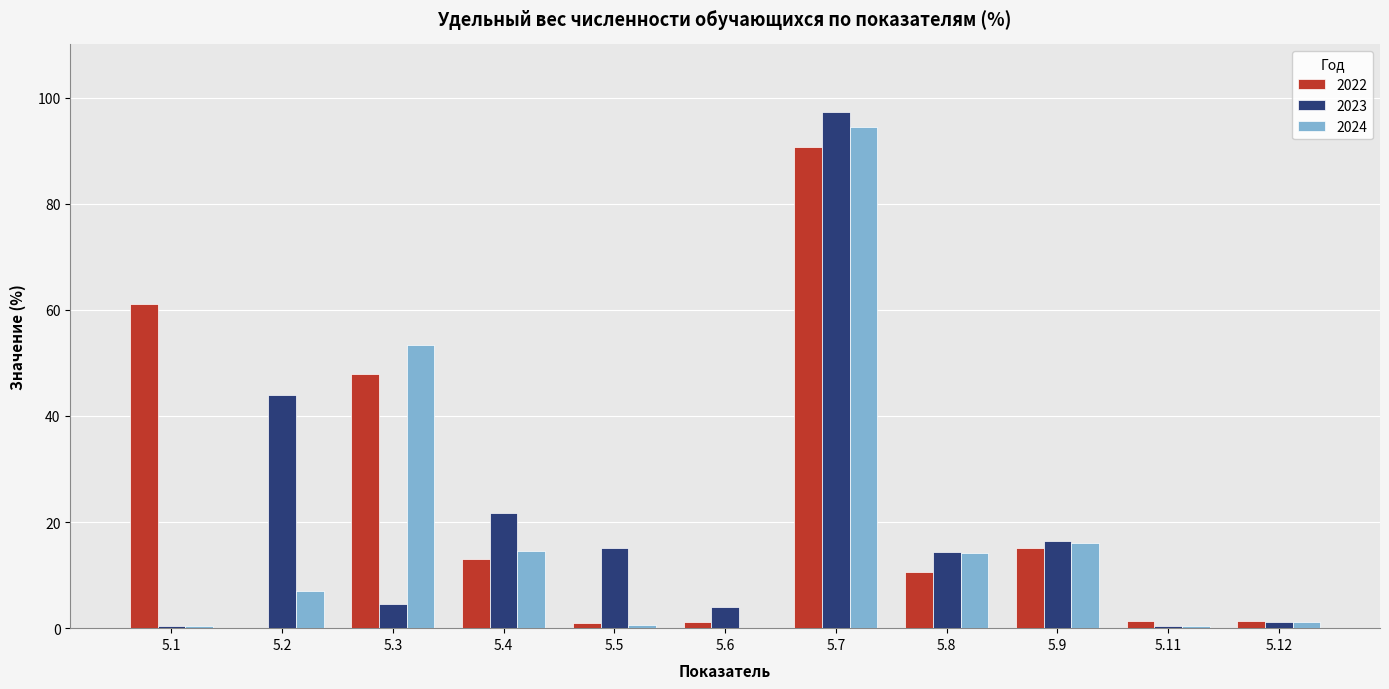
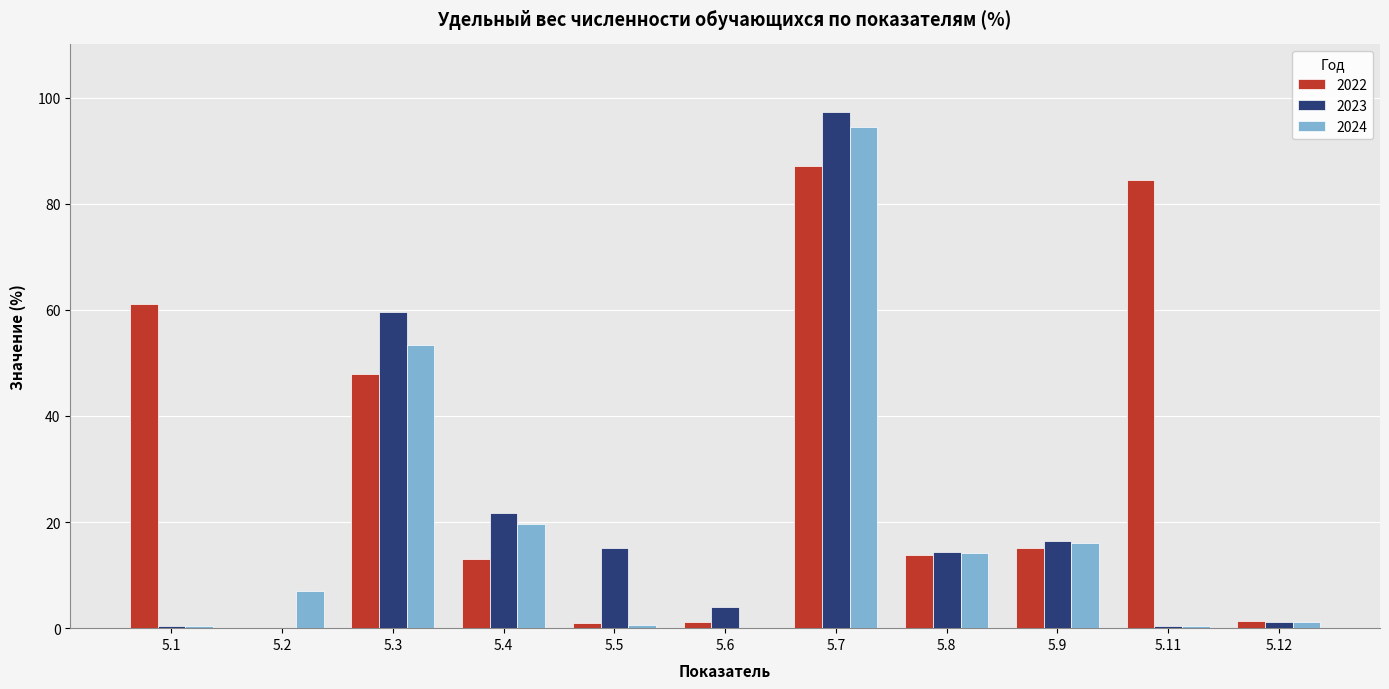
2023, 5.2: 44 -> 0
2023, 5.3: 4 -> 60
2024, 5.4: 15 -> 20
2022, 5.7: 91 -> 87
2022, 5.8: 11 -> 14
2022, 5.11: 1 -> 84
